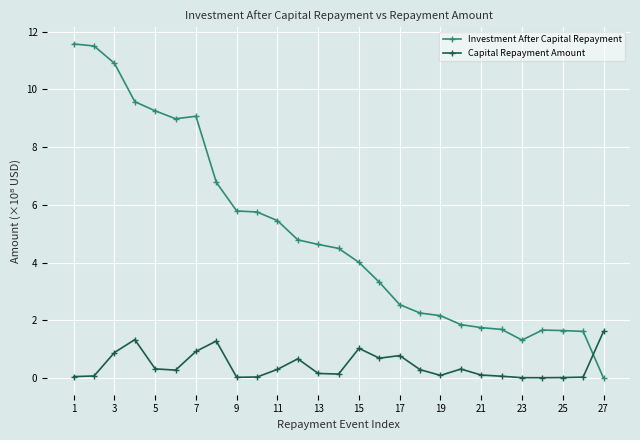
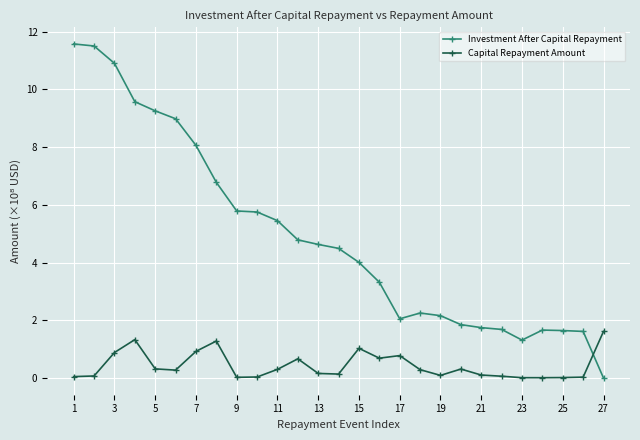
Investment After Capital Repayment, 7: 9.1 -> 8.1
Investment After Capital Repayment, 17: 2.5 -> 2.1
